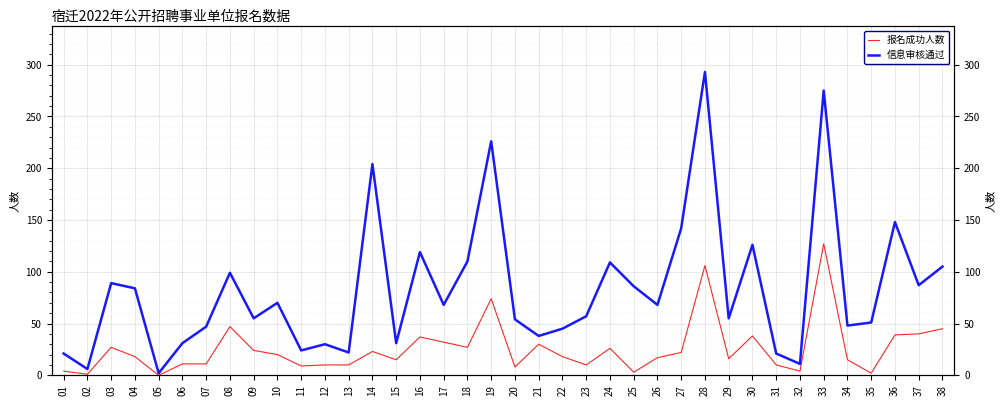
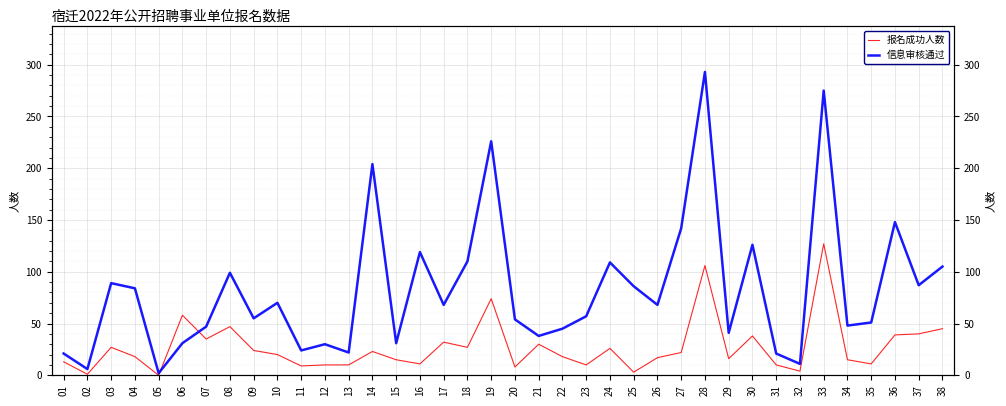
报名成功人数, 01: 4 -> 13
报名成功人数, 06: 11 -> 58
报名成功人数, 07: 11 -> 35
报名成功人数, 16: 37 -> 11
信息审核通过, 29: 55 -> 41
报名成功人数, 35: 2 -> 11
